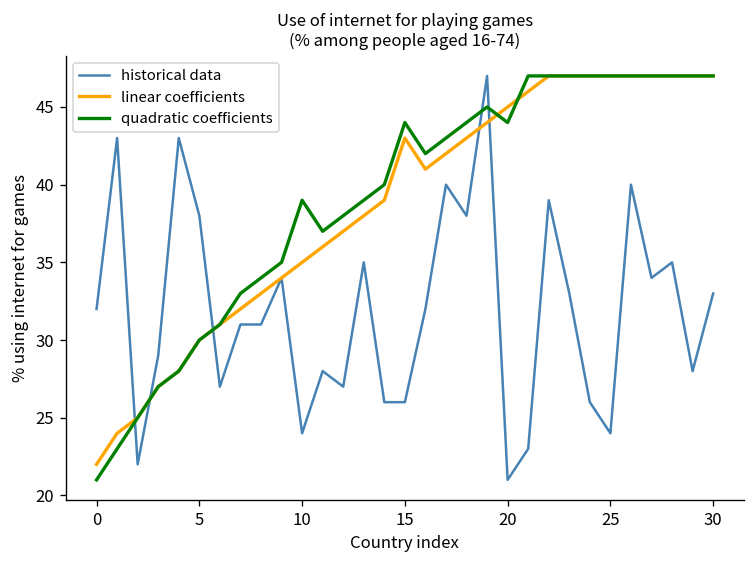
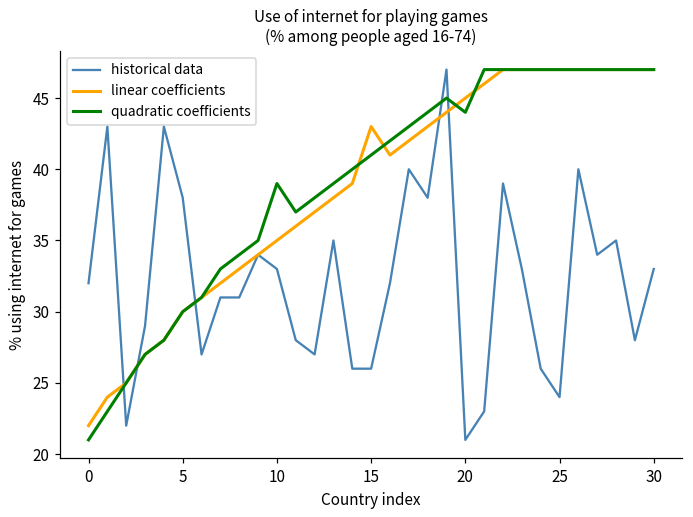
historical data, 10: 24 -> 33
quadratic coefficients, 15: 44 -> 41
